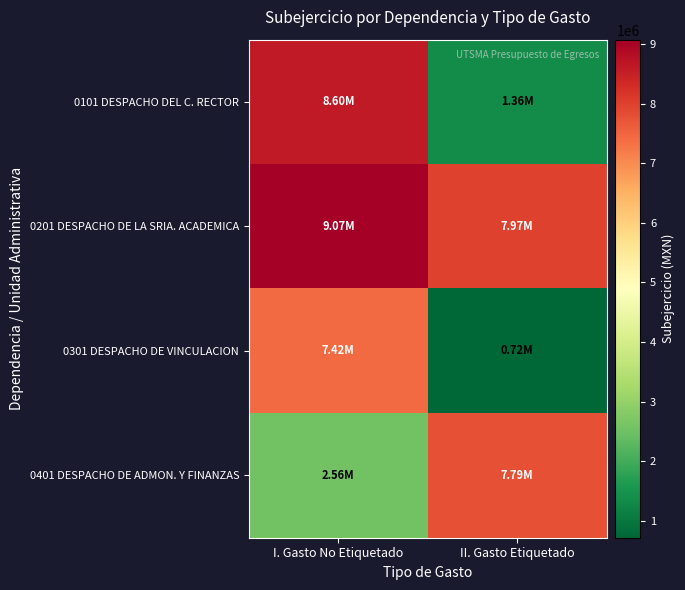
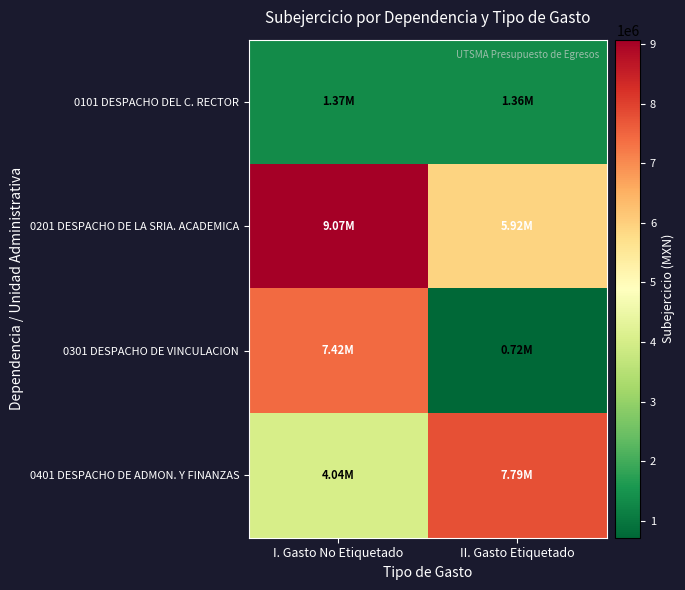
0101 DESPACHO DEL C. RECTOR, I. Gasto No Etiquetado: 8.60M -> 1.37M
0201 DESPACHO DE LA SRIA. ACADEMICA, II. Gasto Etiquetado: 7.97M -> 5.92M
0401 DESPACHO DE ADMON. Y FINANZAS, I. Gasto No Etiquetado: 2.56M -> 4.04M
